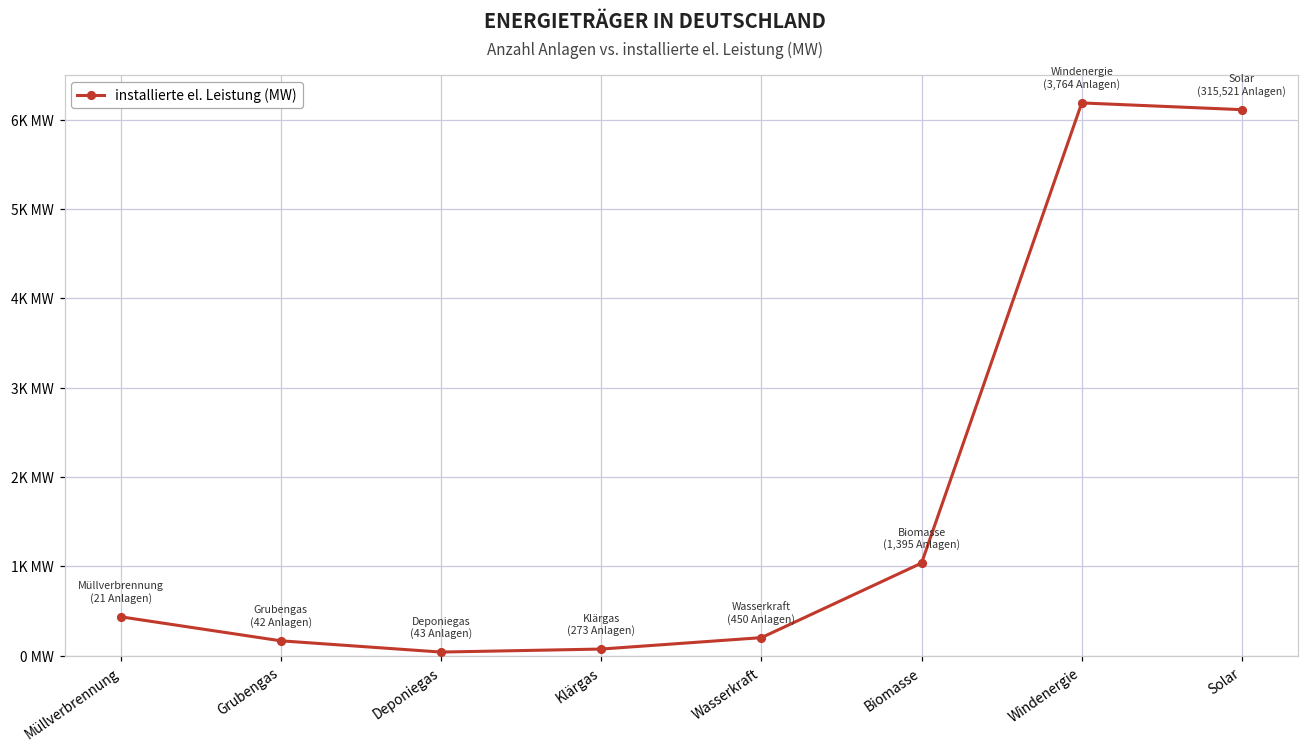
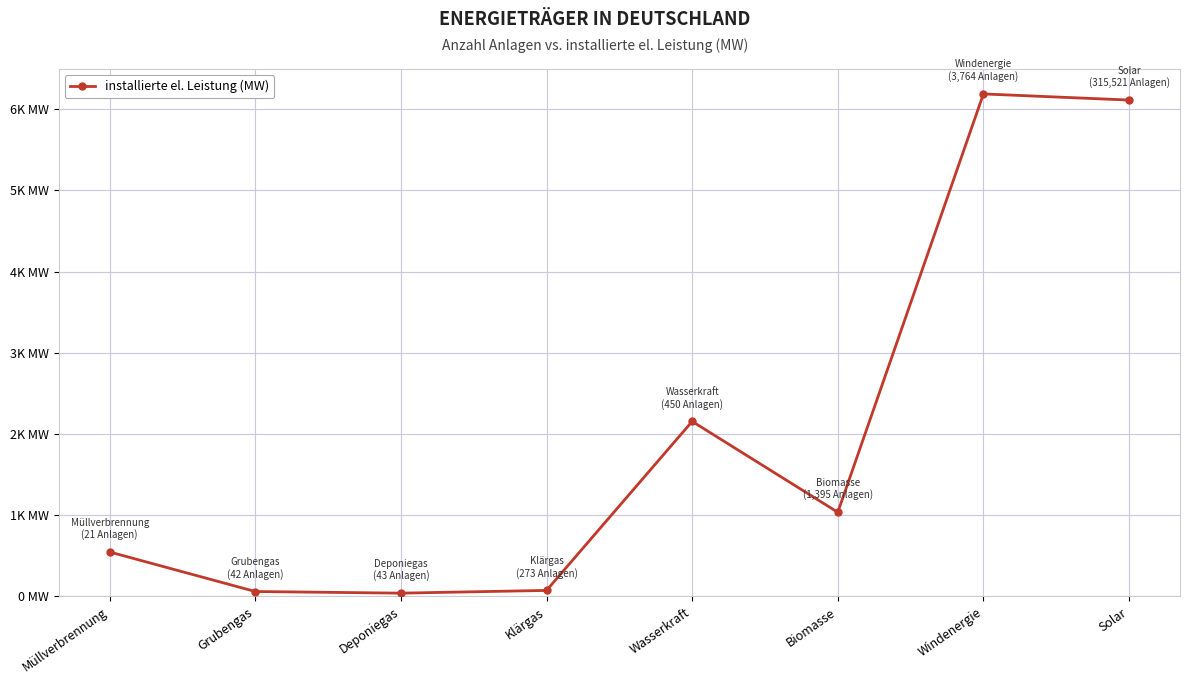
Müllverbrennung: 0.4K MW -> 0.5K MW
Grubengas: 0.2K MW -> 0.1K MW
Wasserkraft: 0.2K MW -> 2.2K MW
